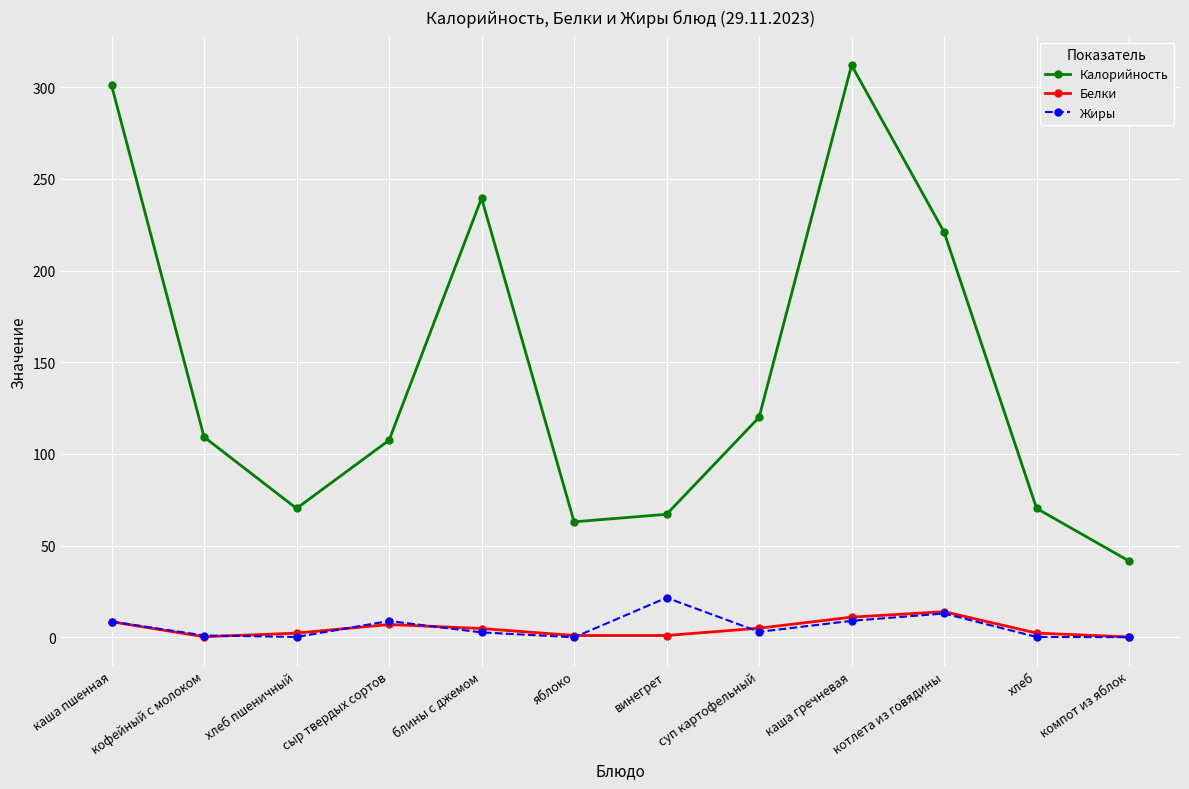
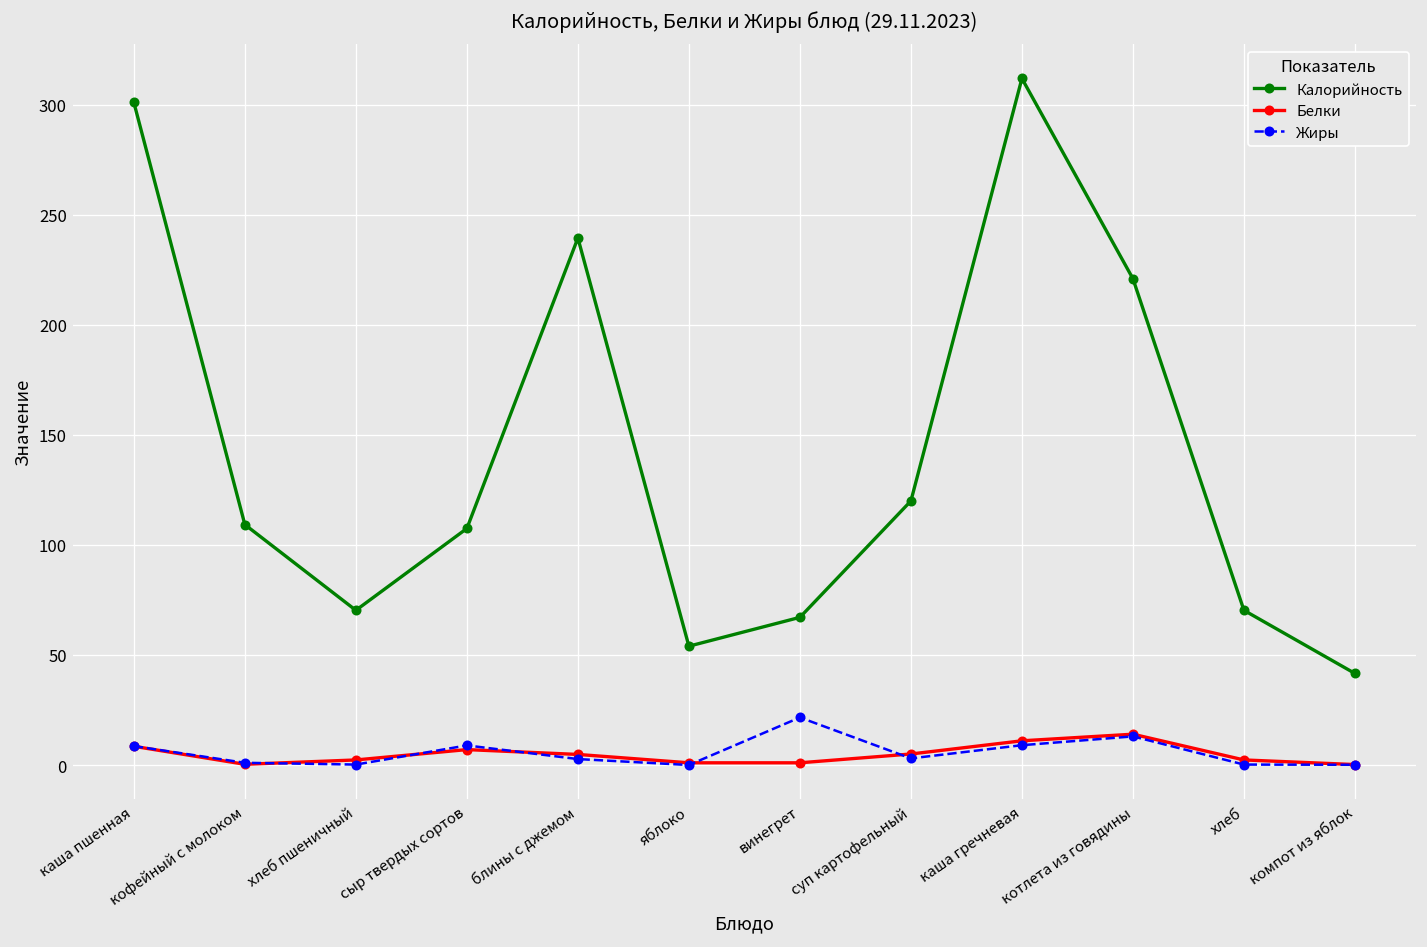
Калорийность, яблоко: 63 -> 54
